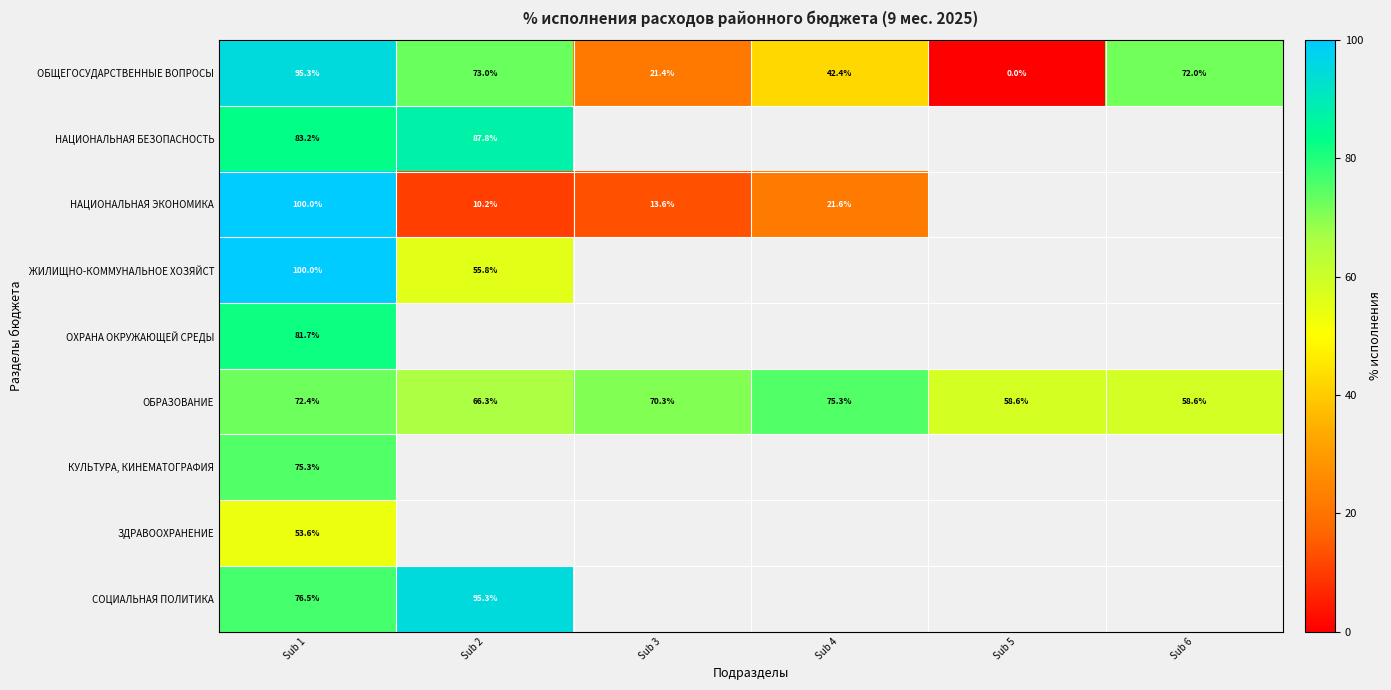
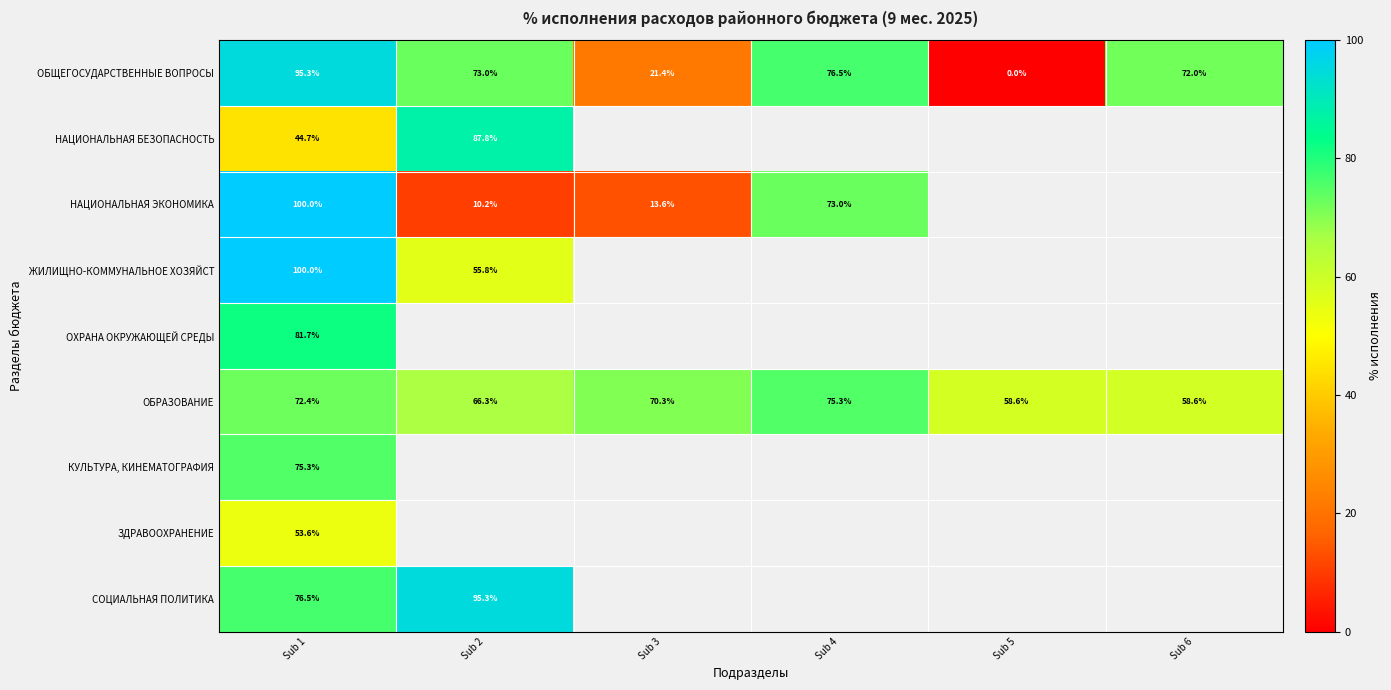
ОБЩЕГОСУДАРСТВЕННЫЕ ВОПРОСЫ, Sub 4: 42.4% -> 76.5%
НАЦИОНАЛЬНАЯ БЕЗОПАСНОСТЬ, Sub 1: 83.2% -> 44.7%
НАЦИОНАЛЬНАЯ ЭКОНОМИКА, Sub 4: 21.6% -> 73.0%
